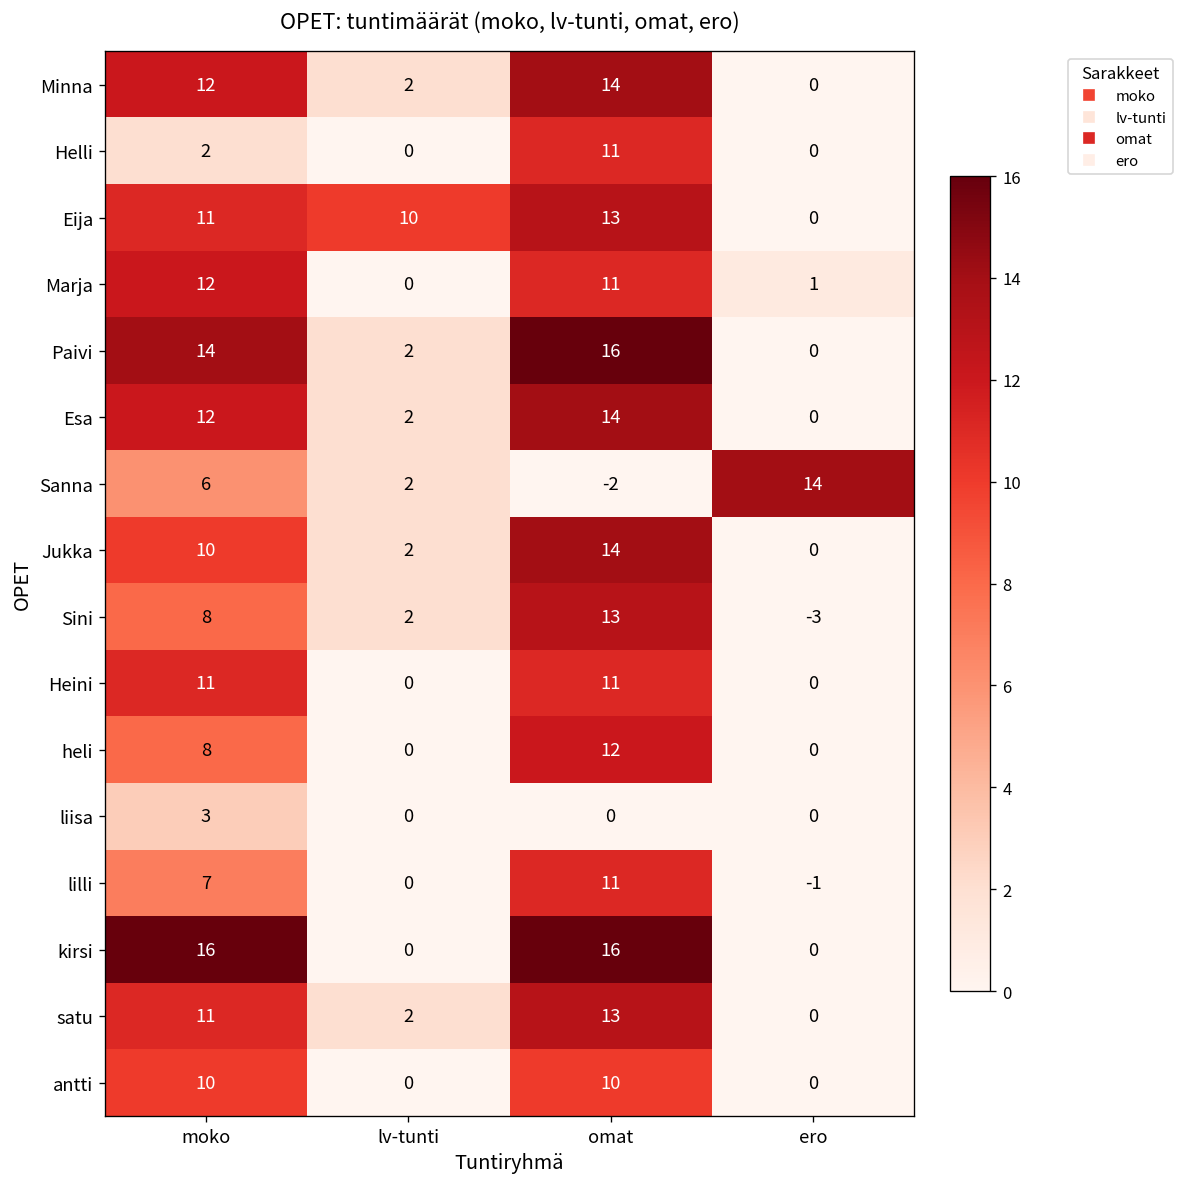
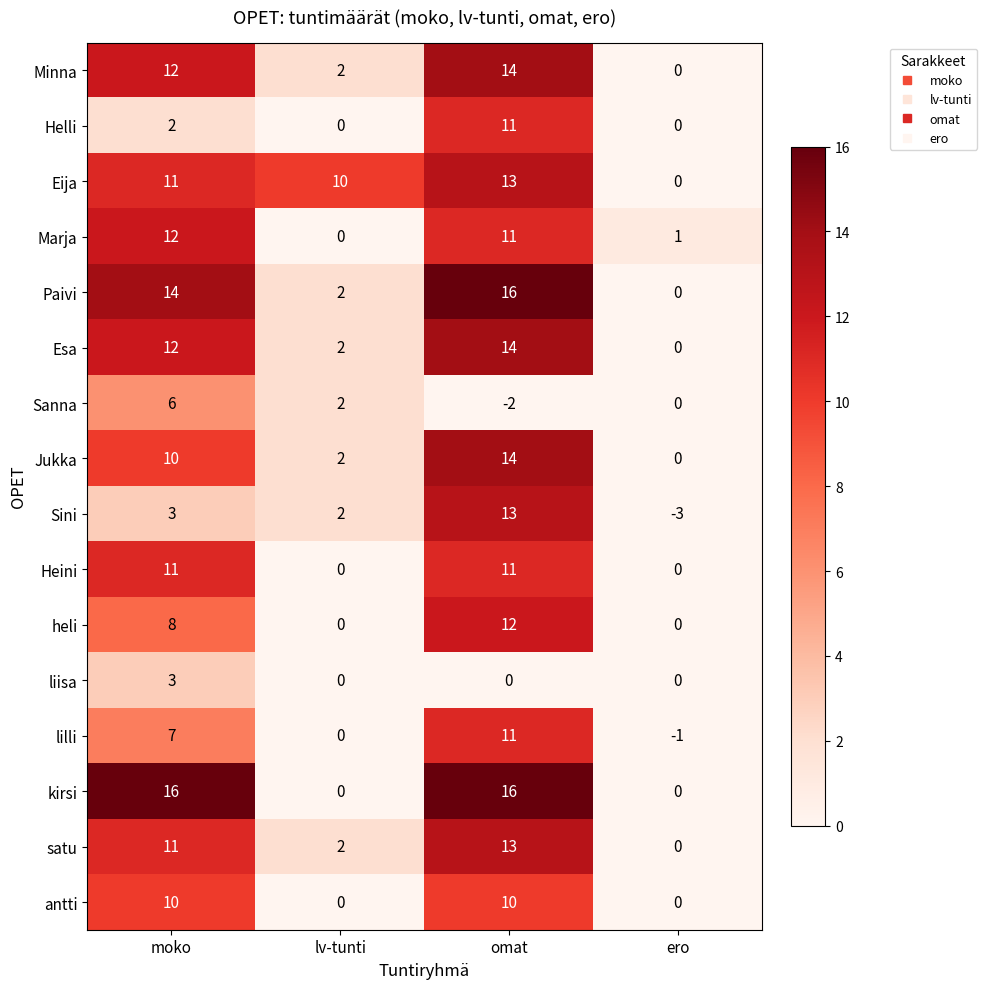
Sanna, ero: 14 -> 0
Sini, moko: 8 -> 3
